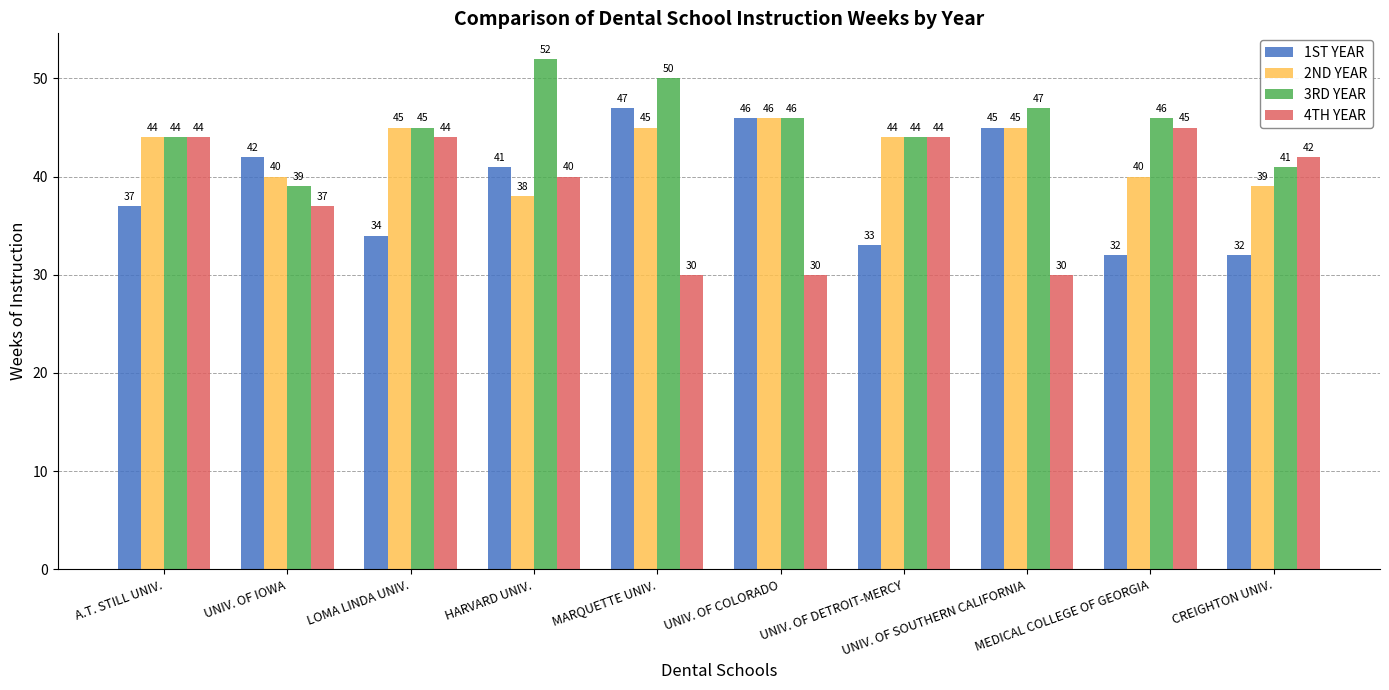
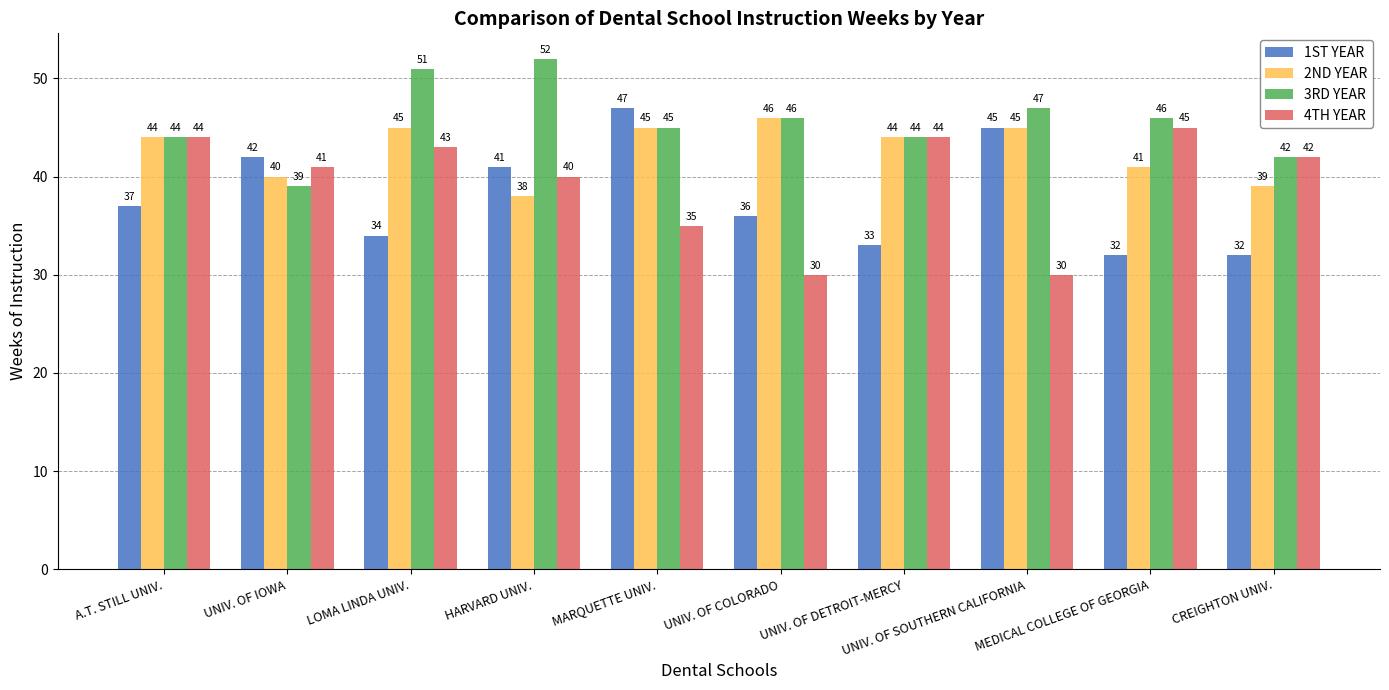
4TH YEAR, UNIV. OF IOWA: 37 -> 41
3RD YEAR, LOMA LINDA UNIV.: 45 -> 51
4TH YEAR, LOMA LINDA UNIV.: 44 -> 43
3RD YEAR, MARQUETTE UNIV.: 50 -> 45
4TH YEAR, MARQUETTE UNIV.: 30 -> 35
1ST YEAR, UNIV. OF COLORADO: 46 -> 36
2ND YEAR, MEDICAL COLLEGE OF GEORGIA: 40 -> 41
3RD YEAR, CREIGHTON UNIV.: 41 -> 42
